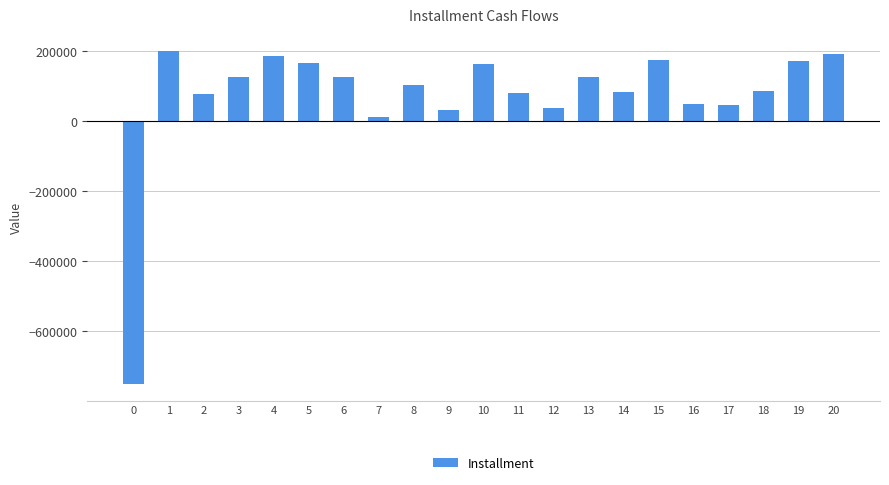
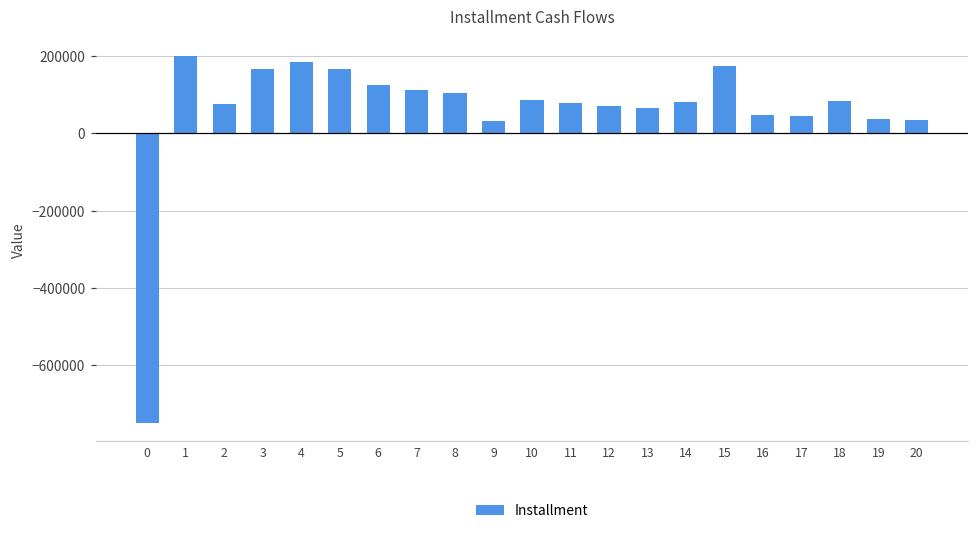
3: 120000 -> 170000
7: 10000 -> 110000
10: 160000 -> 90000
12: 40000 -> 70000
13: 120000 -> 60000
19: 170000 -> 40000
20: 190000 -> 30000
